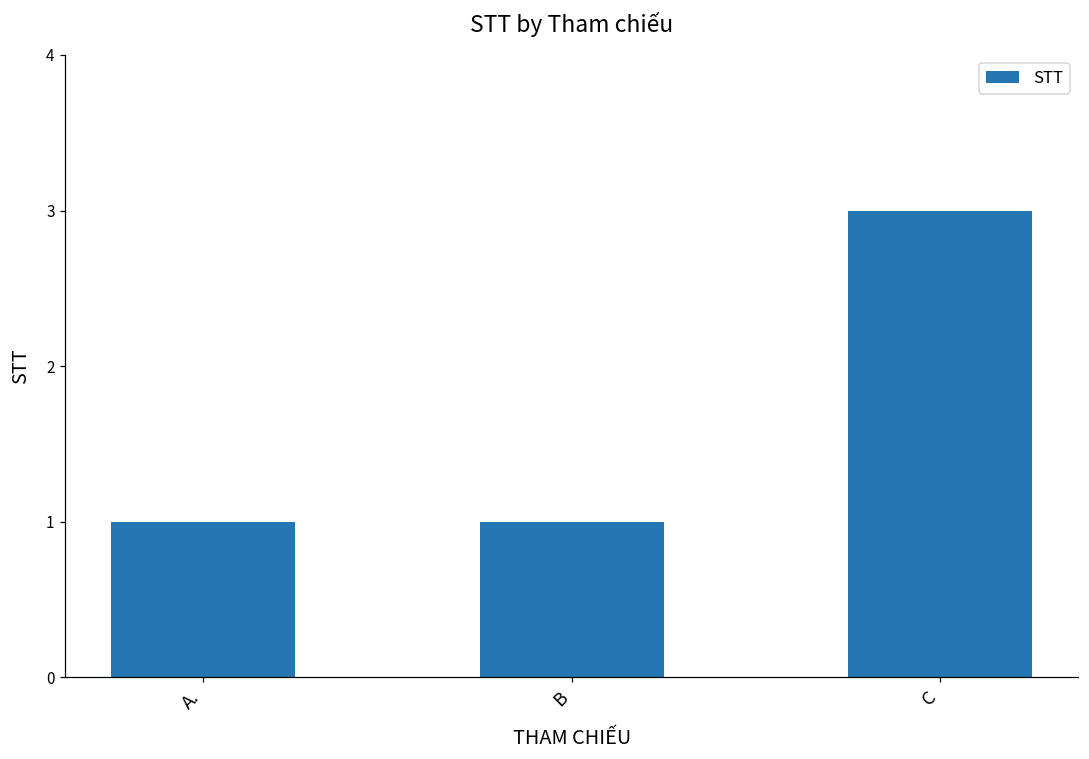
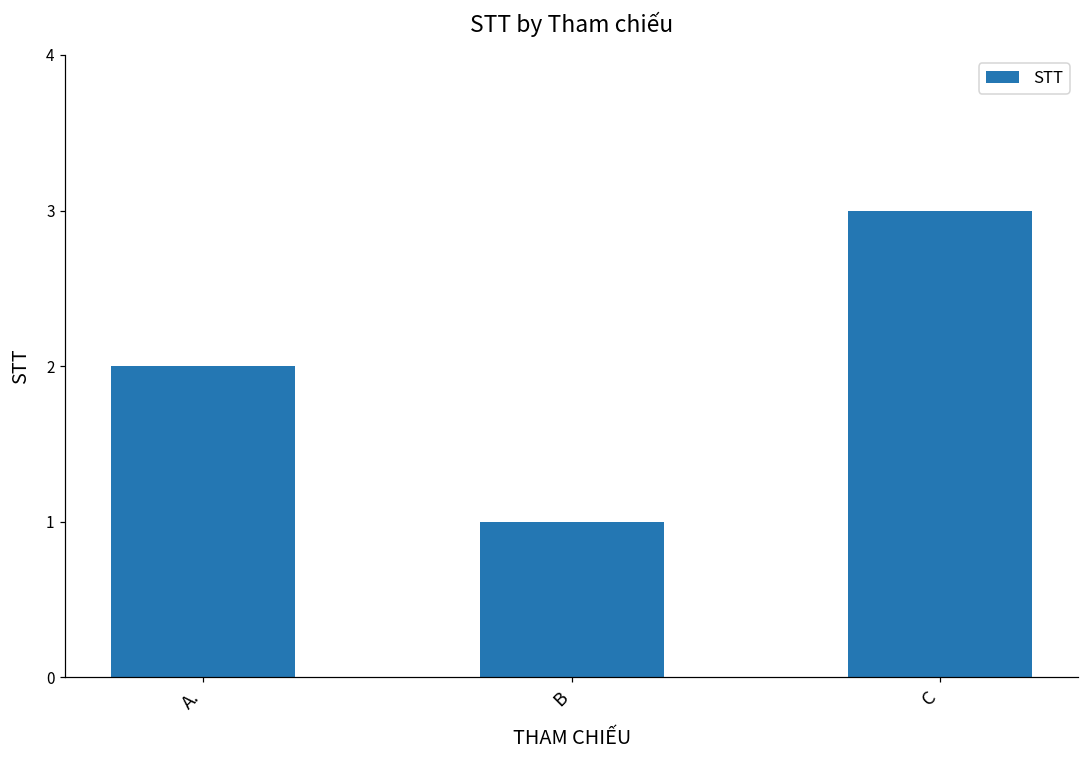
A.: 1 -> 2
